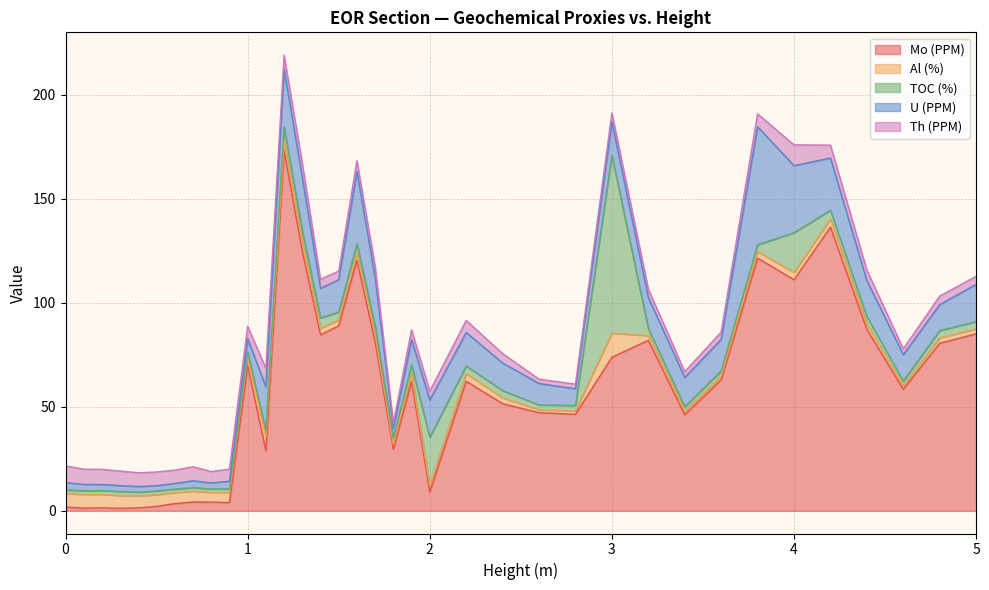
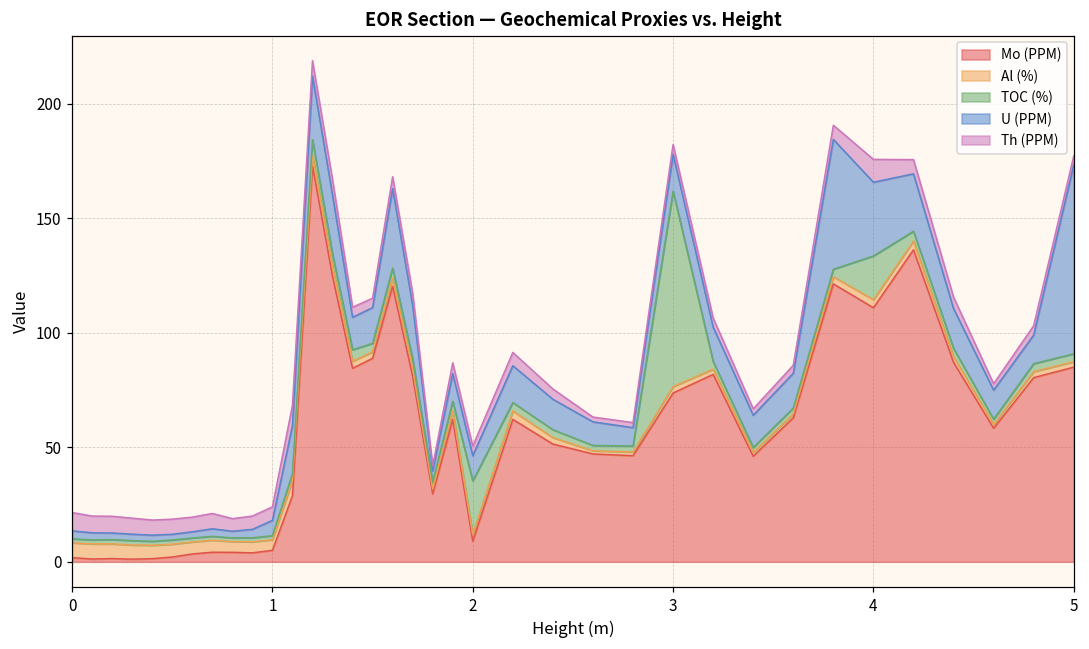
Mo (PPM), 1: 70 -> 5
U (PPM), 2: 18 -> 11
Al (%), 3: 12 -> 3
U (PPM), 5: 18 -> 83
